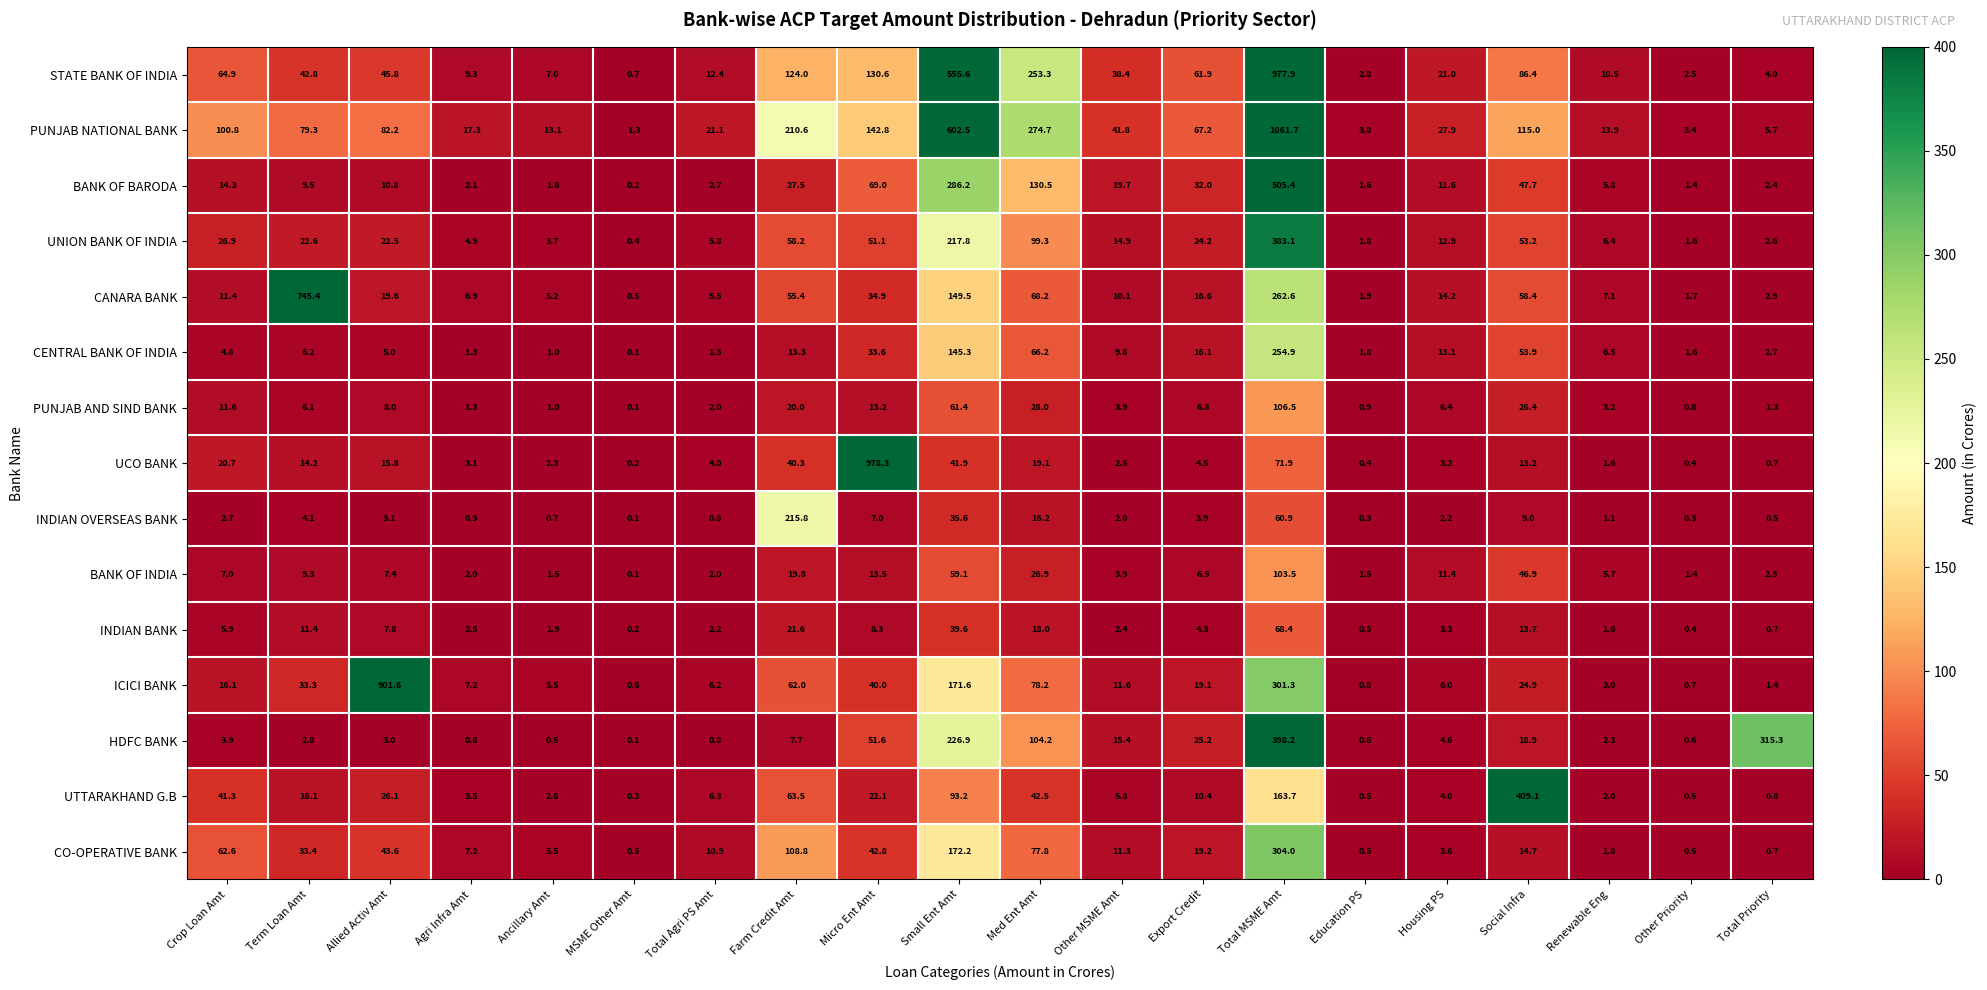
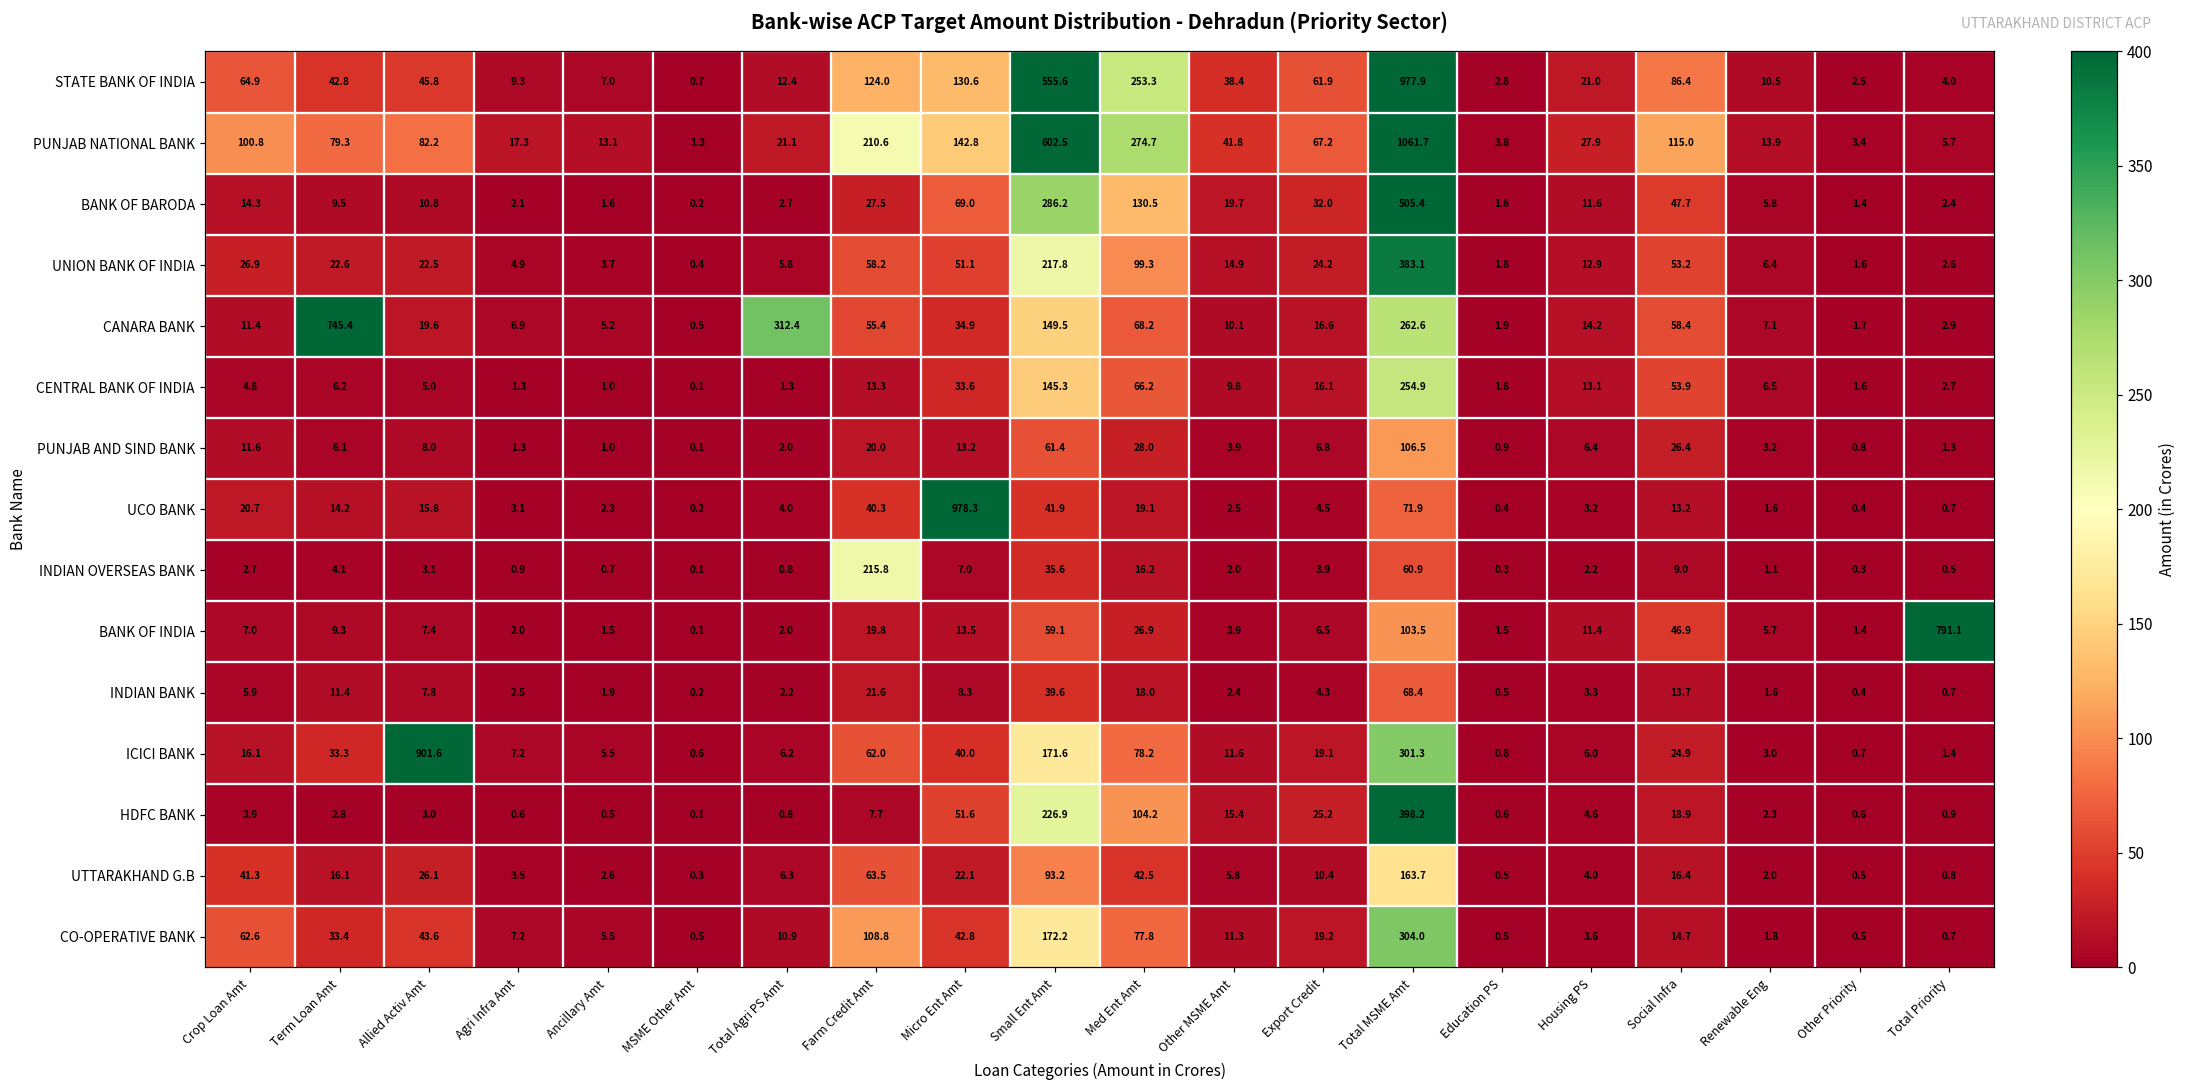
CANARA BANK, Total Agri PS Amt: 5.5 -> 312.4
BANK OF INDIA, Total Priority: 2.5 -> 791.1
HDFC BANK, Total Priority: 315.3 -> 0.9
UTTARAKHAND G.B, Social Infra: 409.1 -> 16.4
